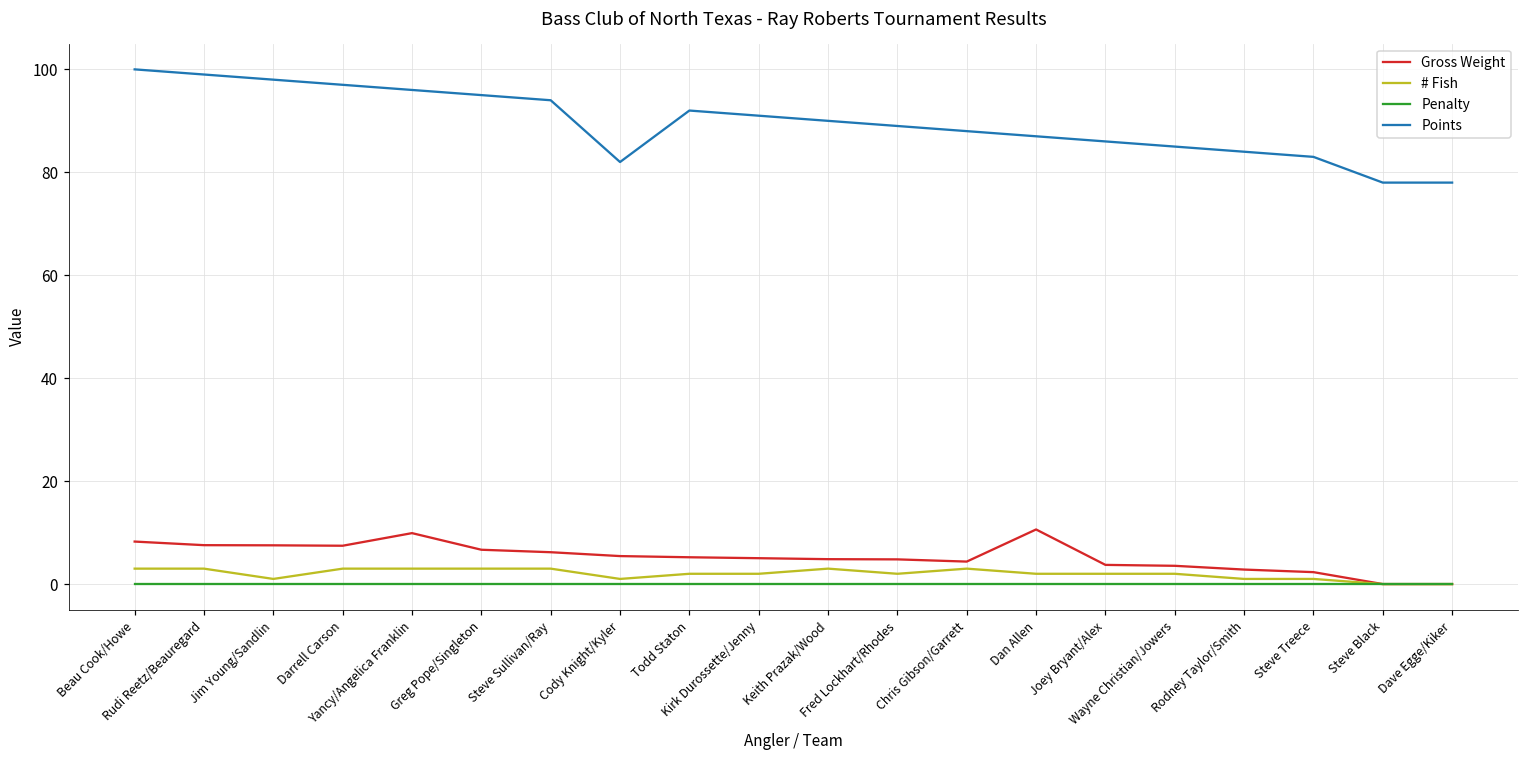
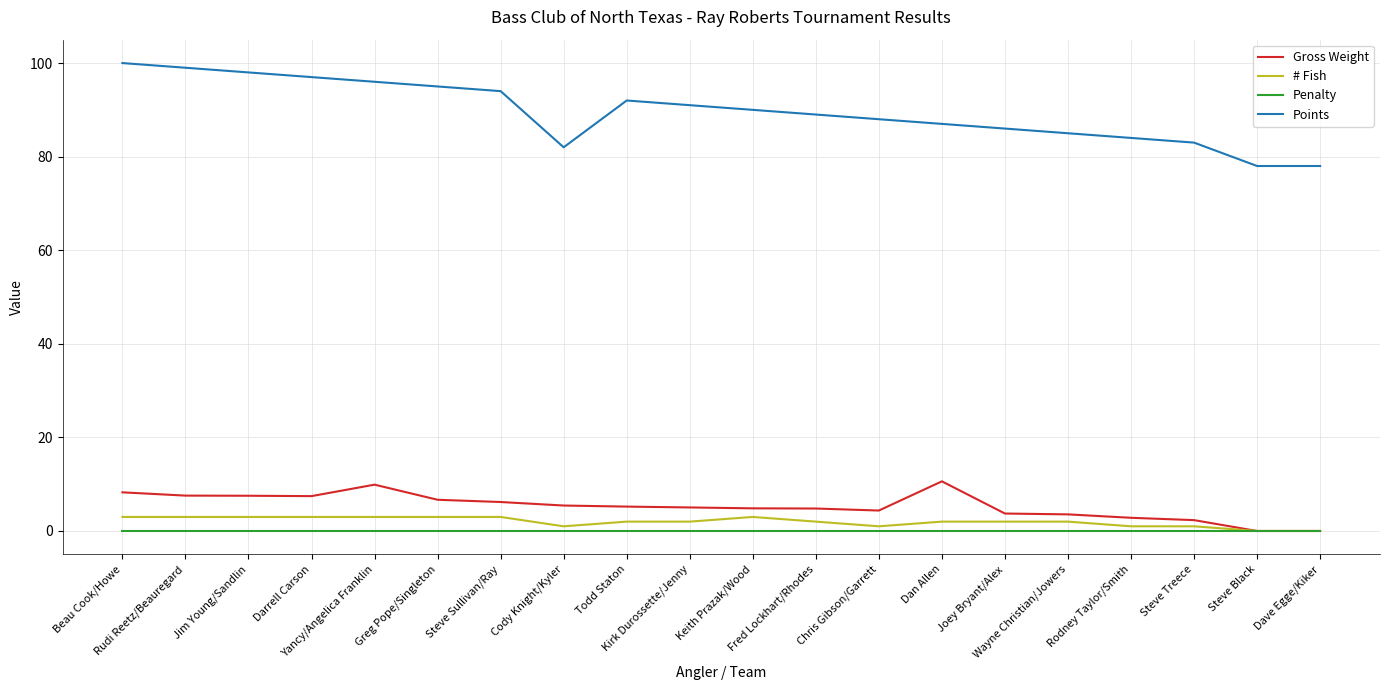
# Fish, Jim Young/Sandlin: 1 -> 3
# Fish, Chris Gibson/Garrett: 3 -> 1
